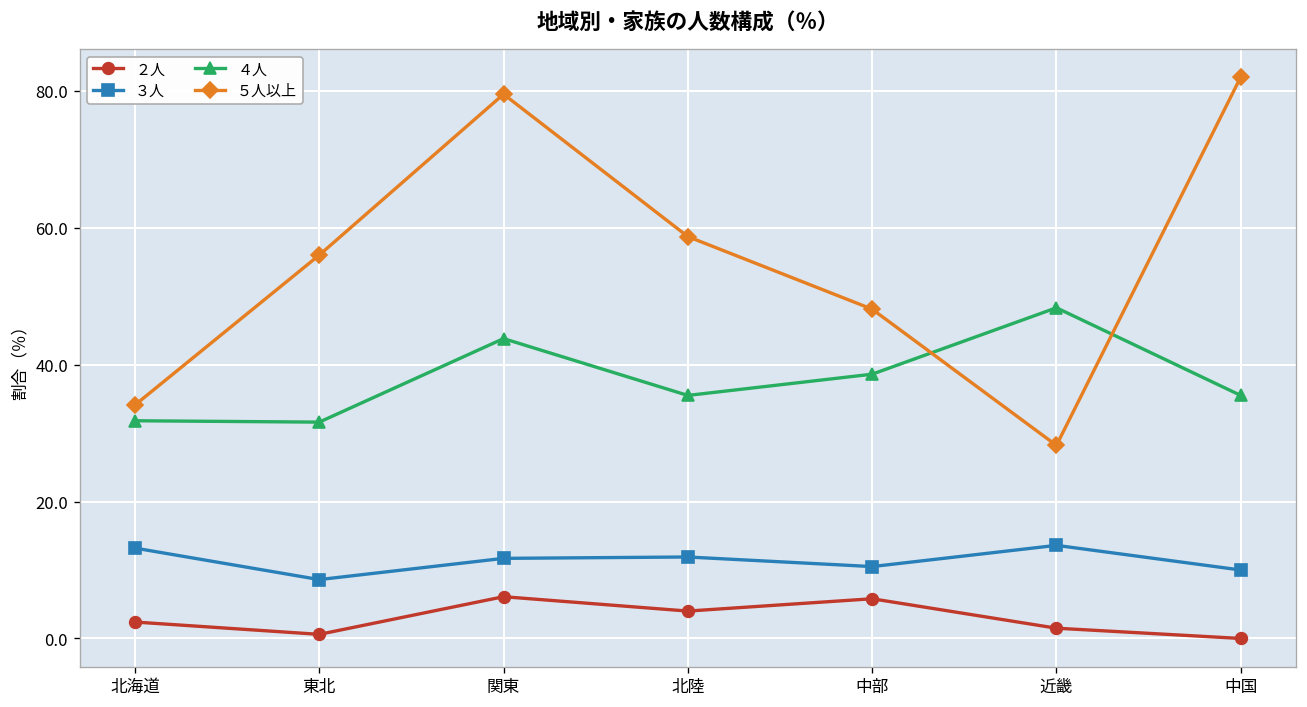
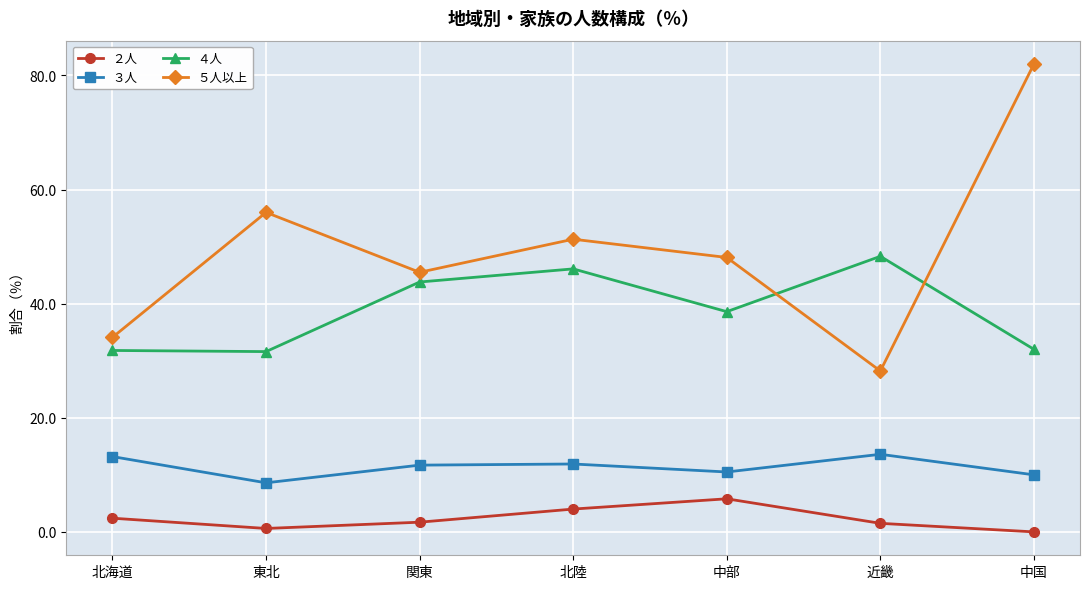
２人, 関東: 6 -> 2
５人以上, 関東: 80 -> 46
４人, 北陸: 36 -> 46
５人以上, 北陸: 59 -> 51
４人, 中国: 36 -> 32
